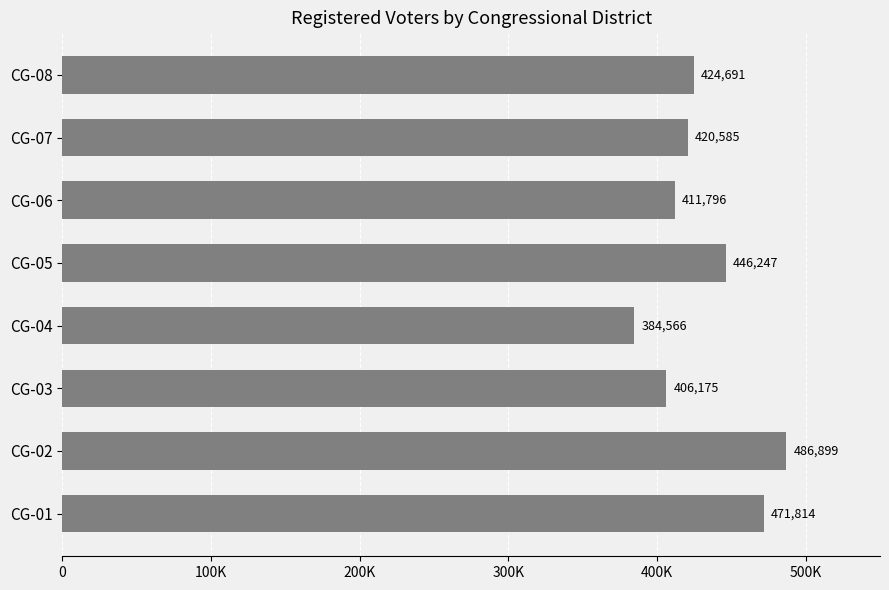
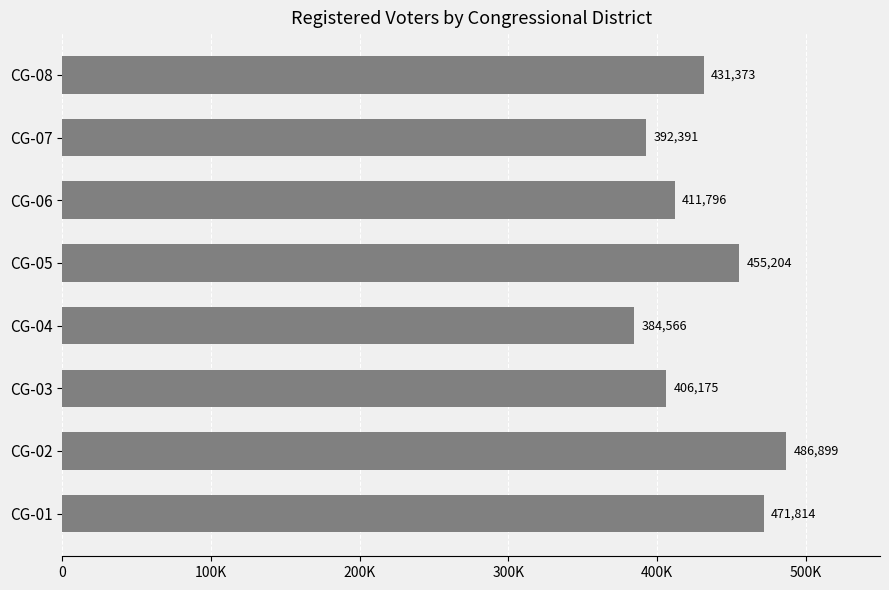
CG-08: 424,691 -> 431,373
CG-07: 420,585 -> 392,391
CG-05: 446,247 -> 455,204
